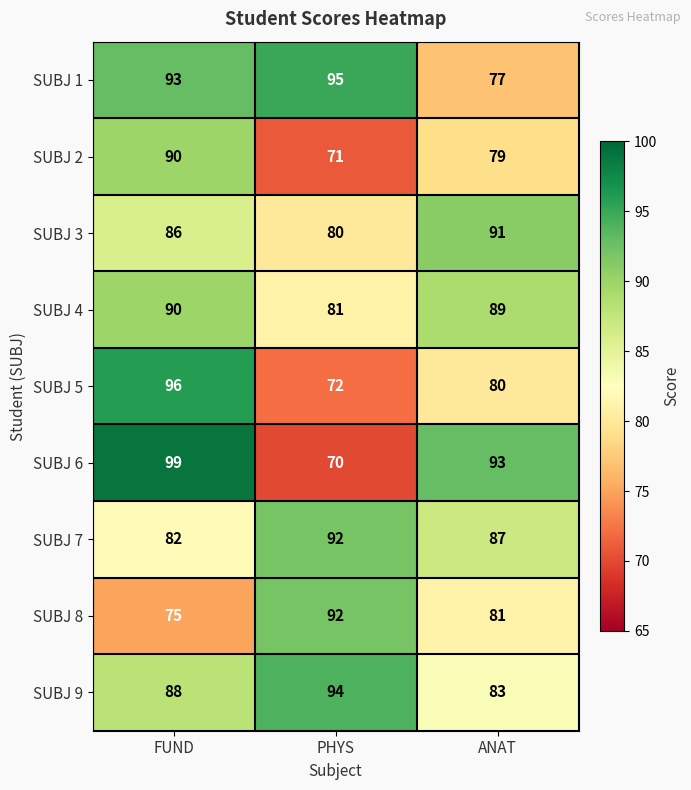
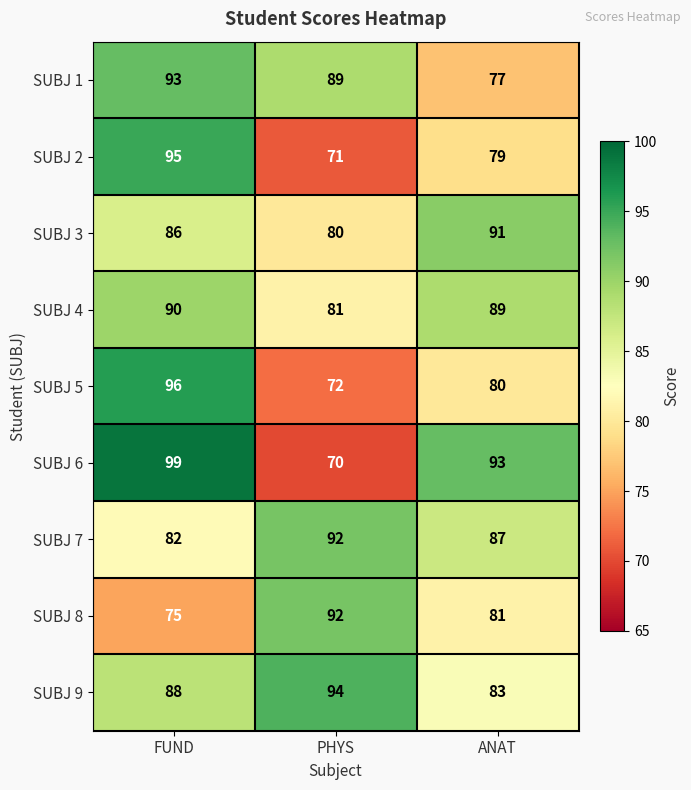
SUBJ 1, PHYS: 95 -> 89
SUBJ 2, FUND: 90 -> 95
